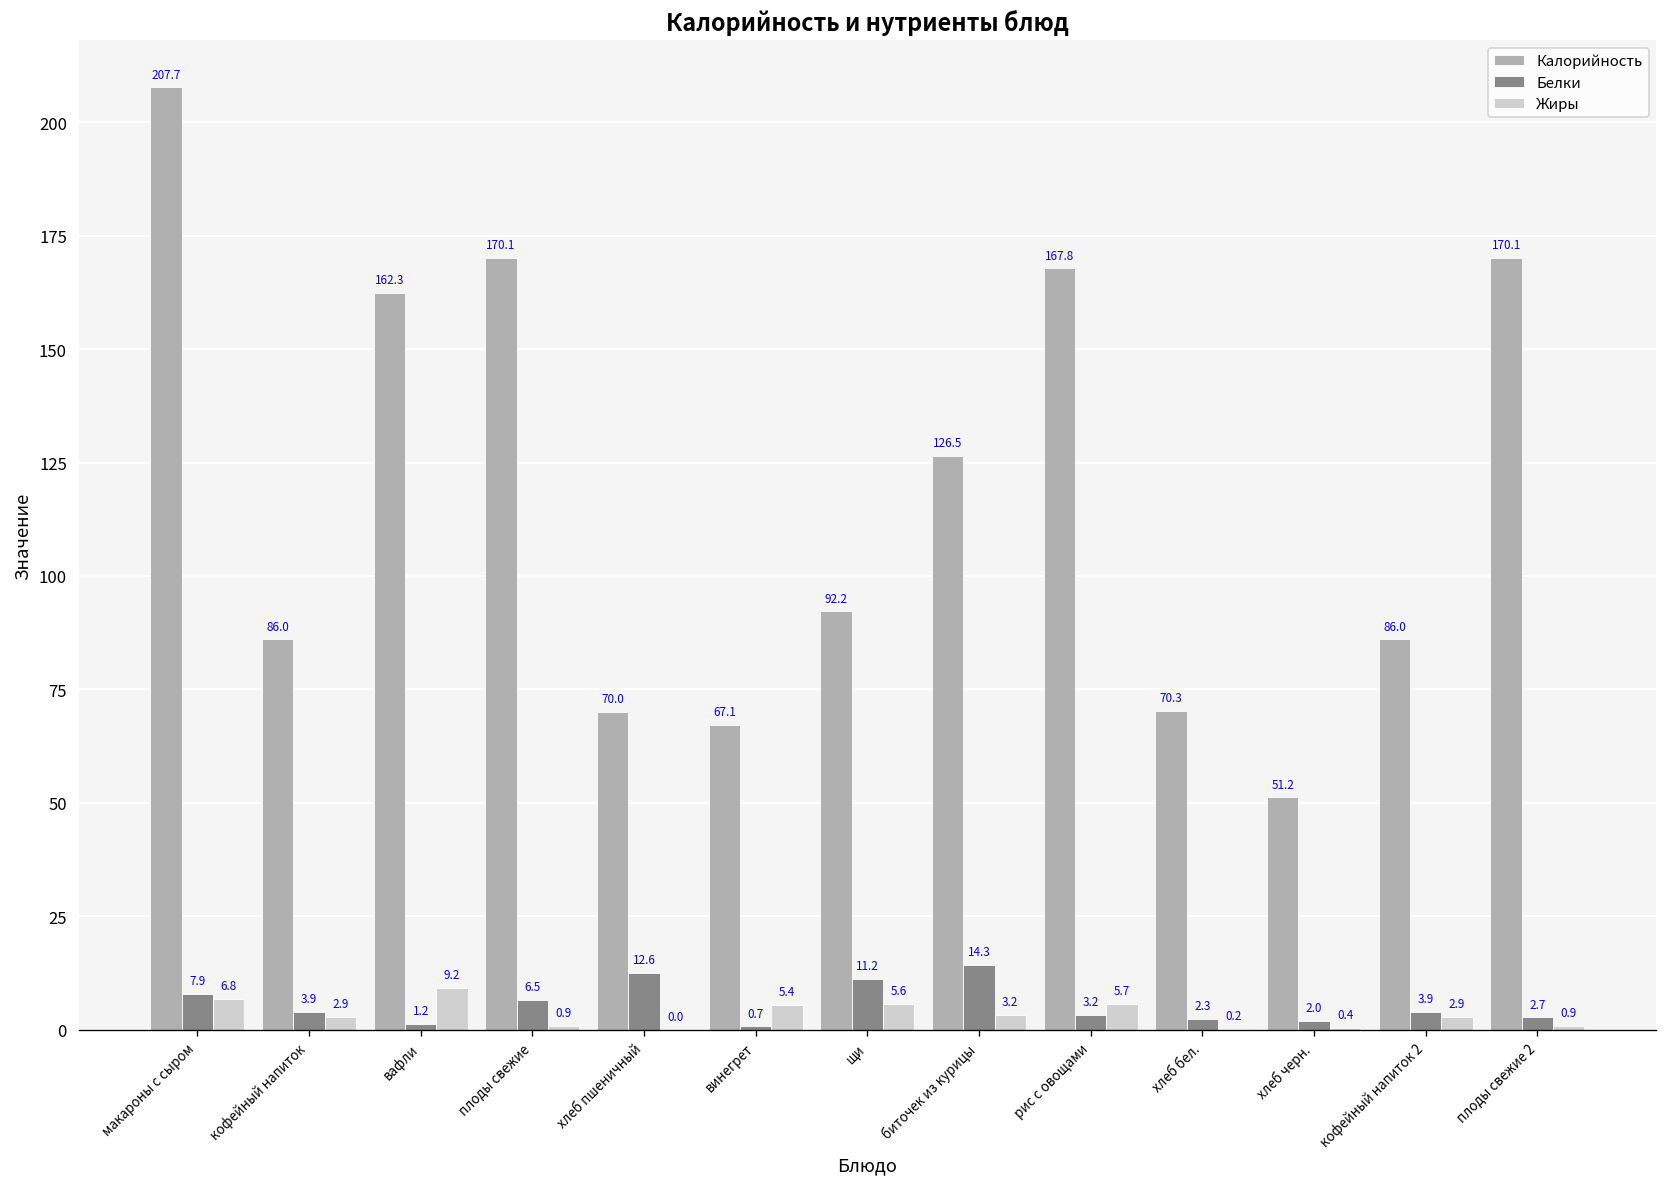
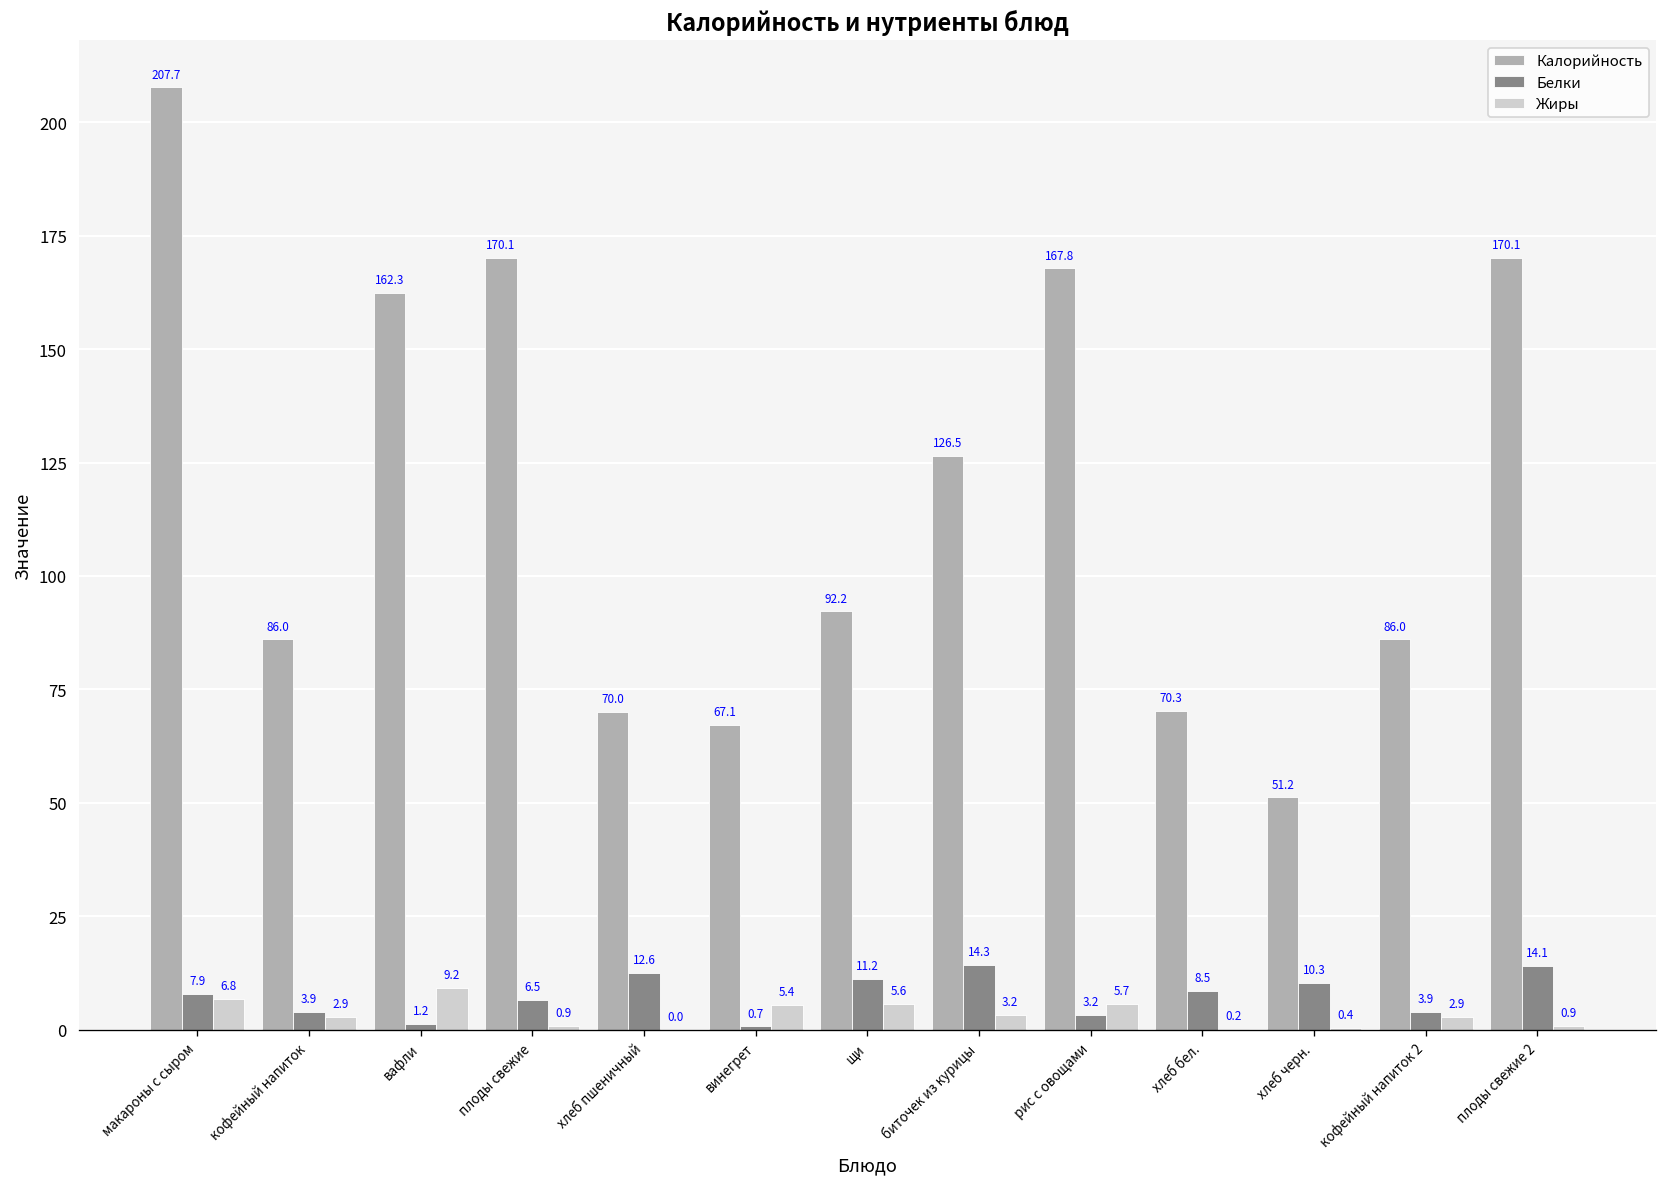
Белки, хлеб бел.: 2.3 -> 8.5
Белки, хлеб черн.: 2.0 -> 10.3
Белки, плоды свежие 2: 2.7 -> 14.1
